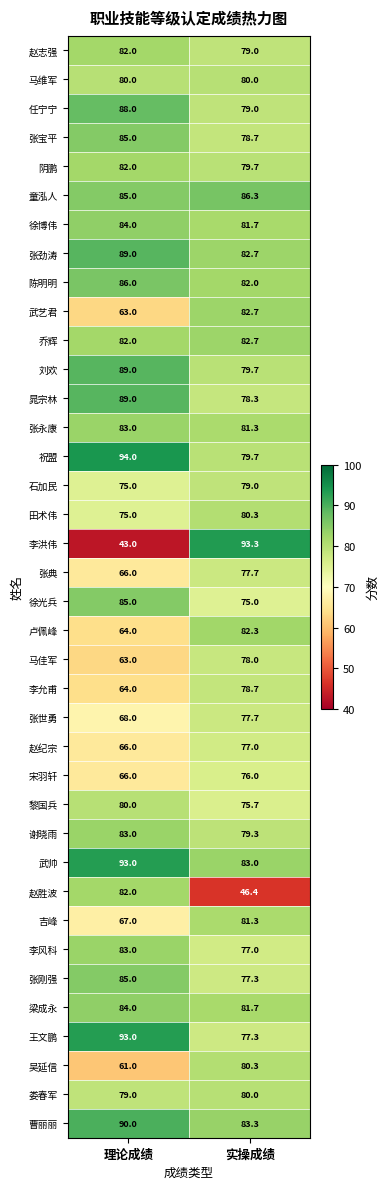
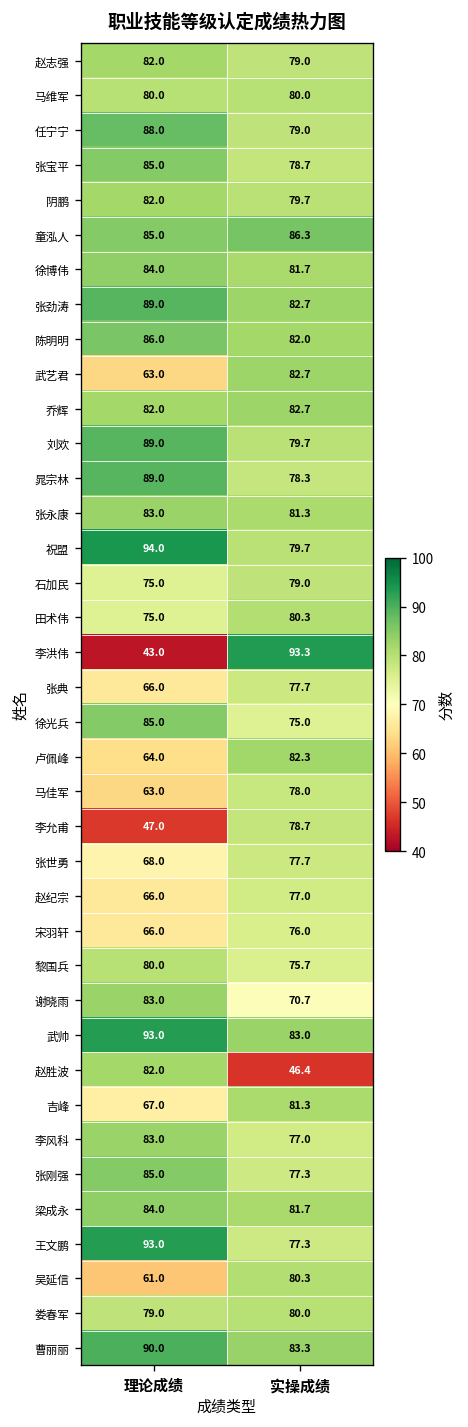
李允甫, 理论成绩: 64.0 -> 47.0
谢晓雨, 实操成绩: 79.3 -> 70.7
